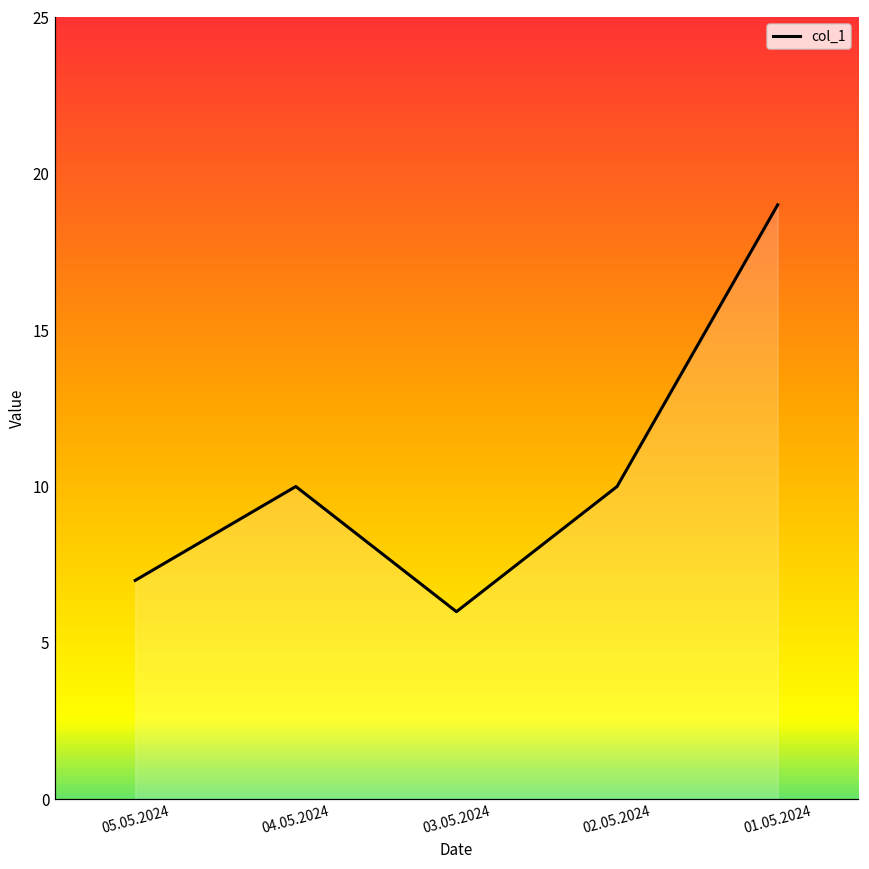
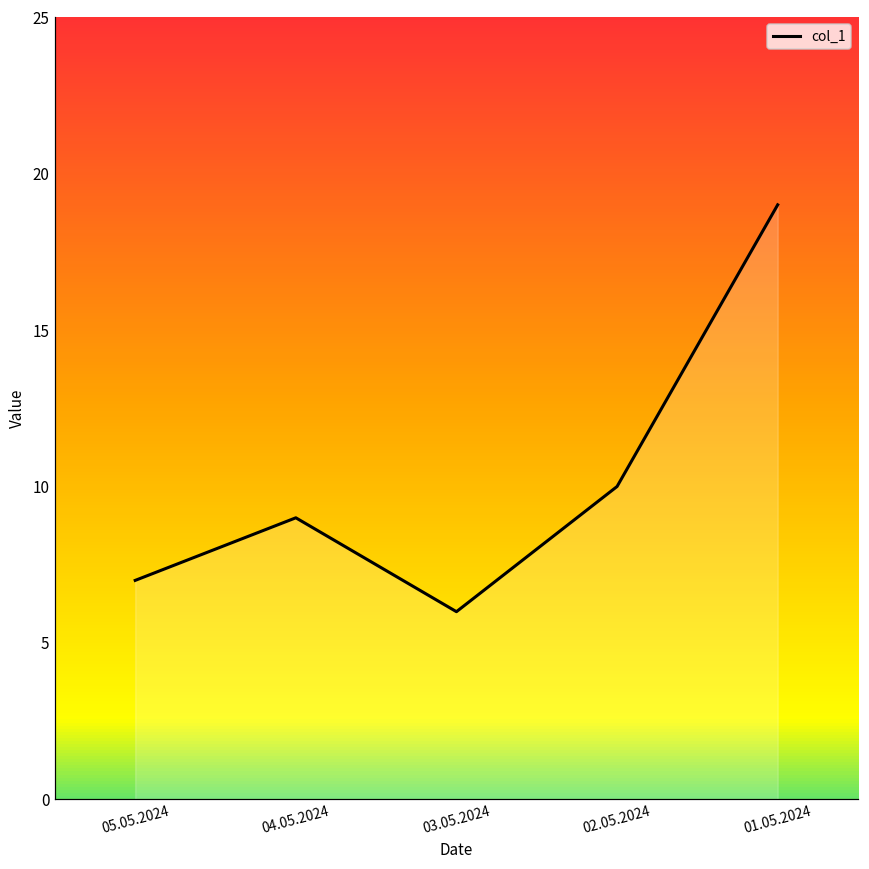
04.05.2024: 10 -> 9
